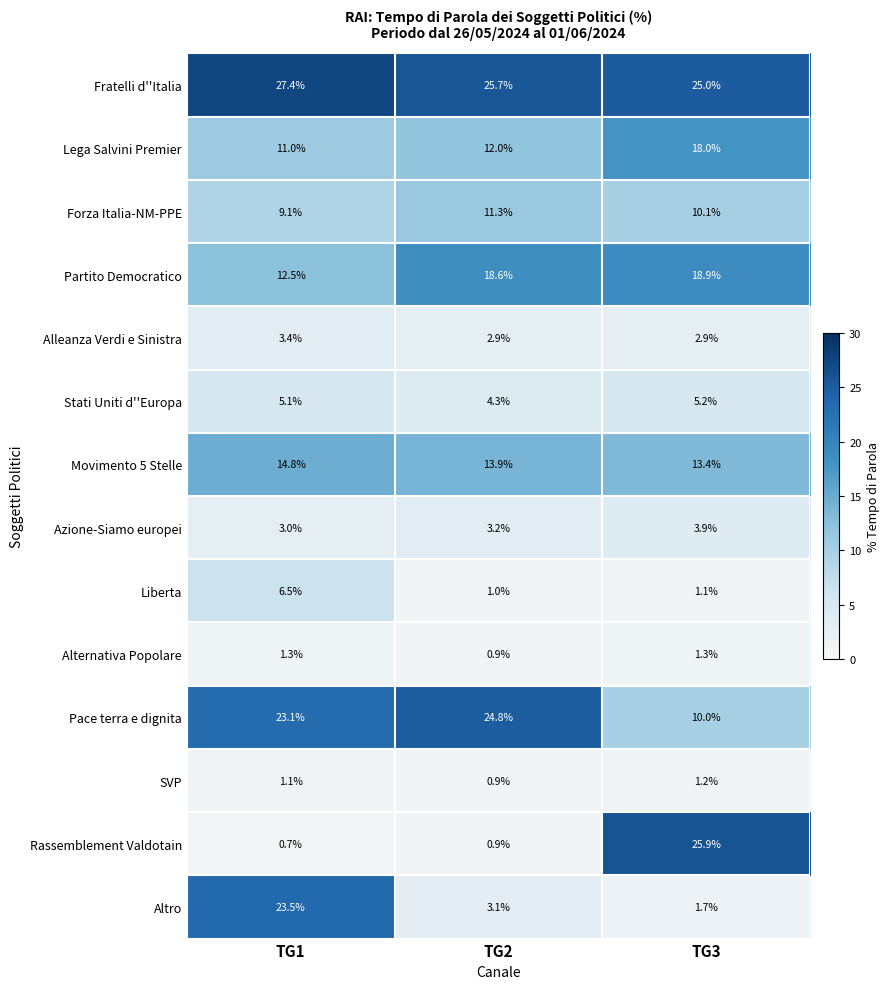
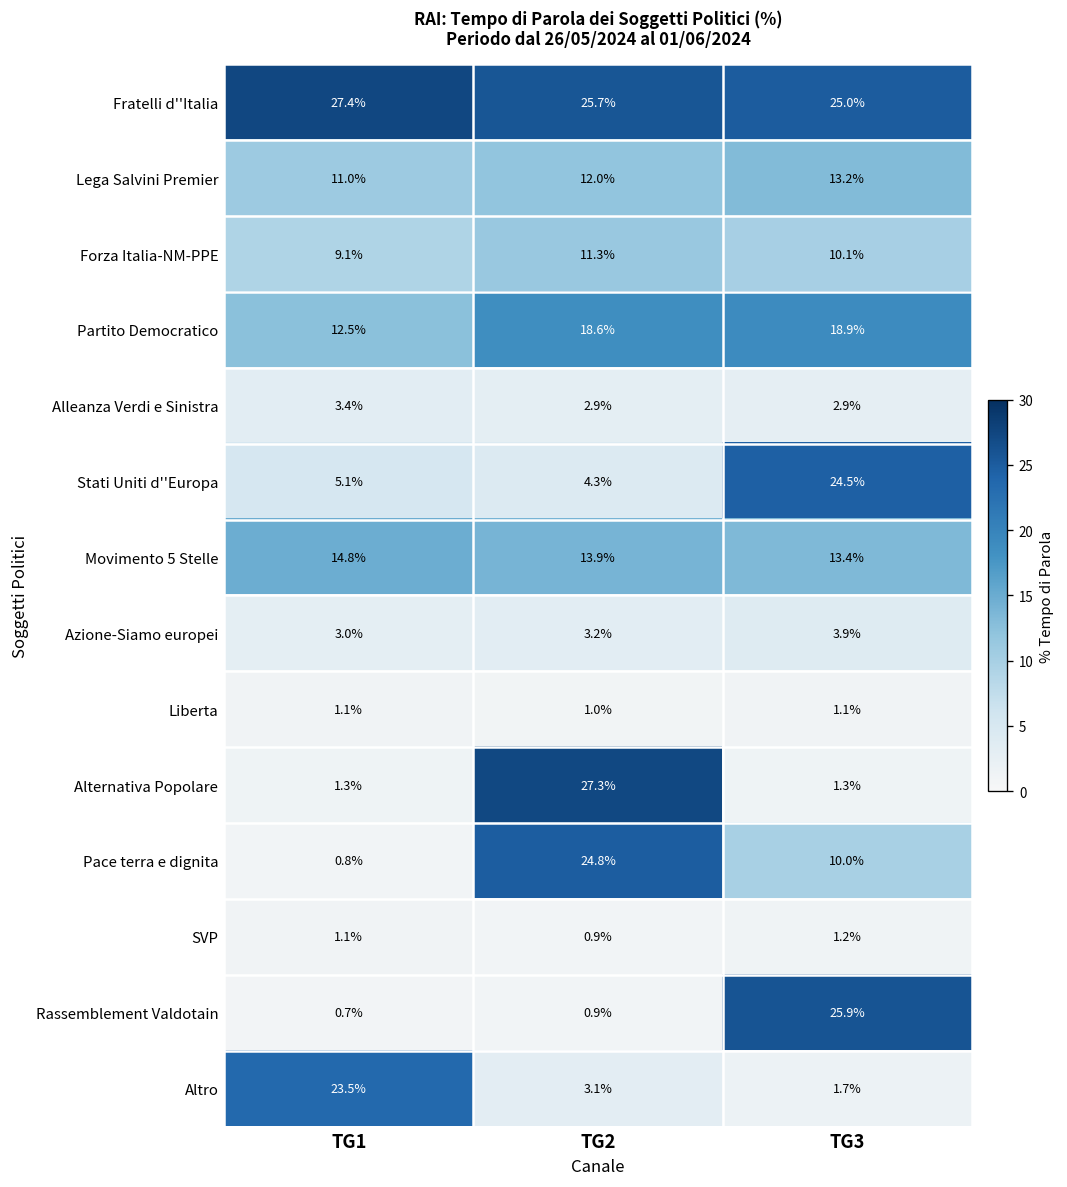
Lega Salvini Premier, TG3: 18.0% -> 13.2%
Stati Uniti d''Europa, TG3: 5.2% -> 24.5%
Liberta, TG1: 6.5% -> 1.1%
Alternativa Popolare, TG2: 0.9% -> 27.3%
Pace terra e dignita, TG1: 23.1% -> 0.8%
